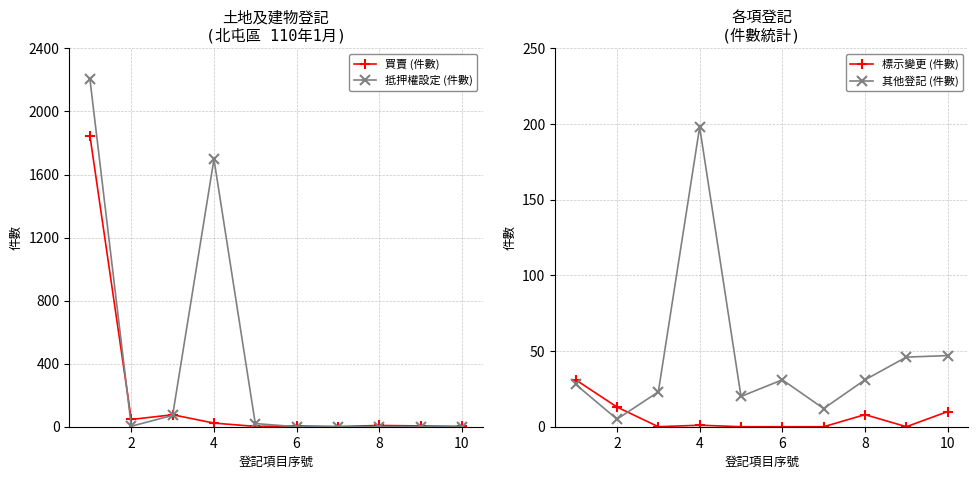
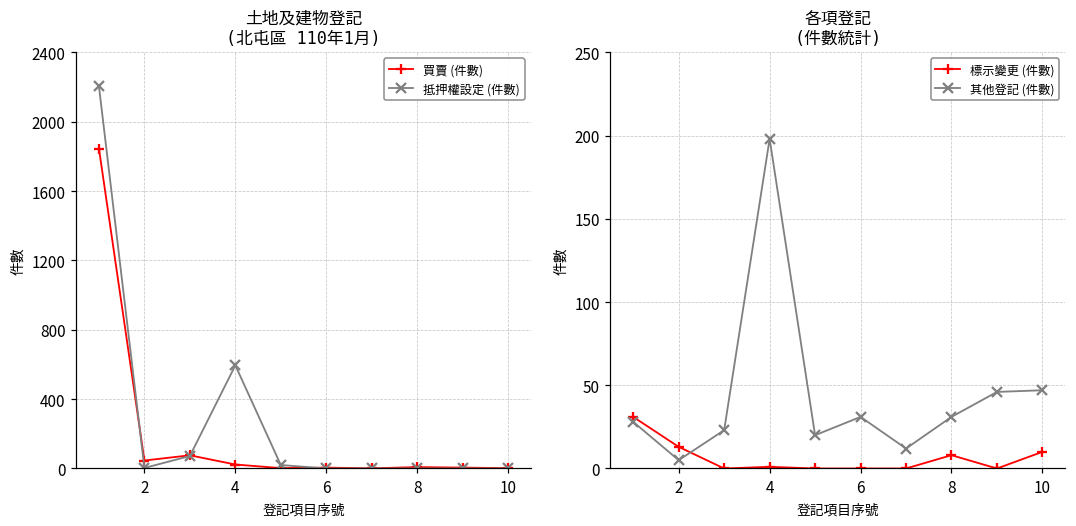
土地及建物登記 (北屯區 110年1月), 抵押權設定 (件數), 4: 1700 -> 600
